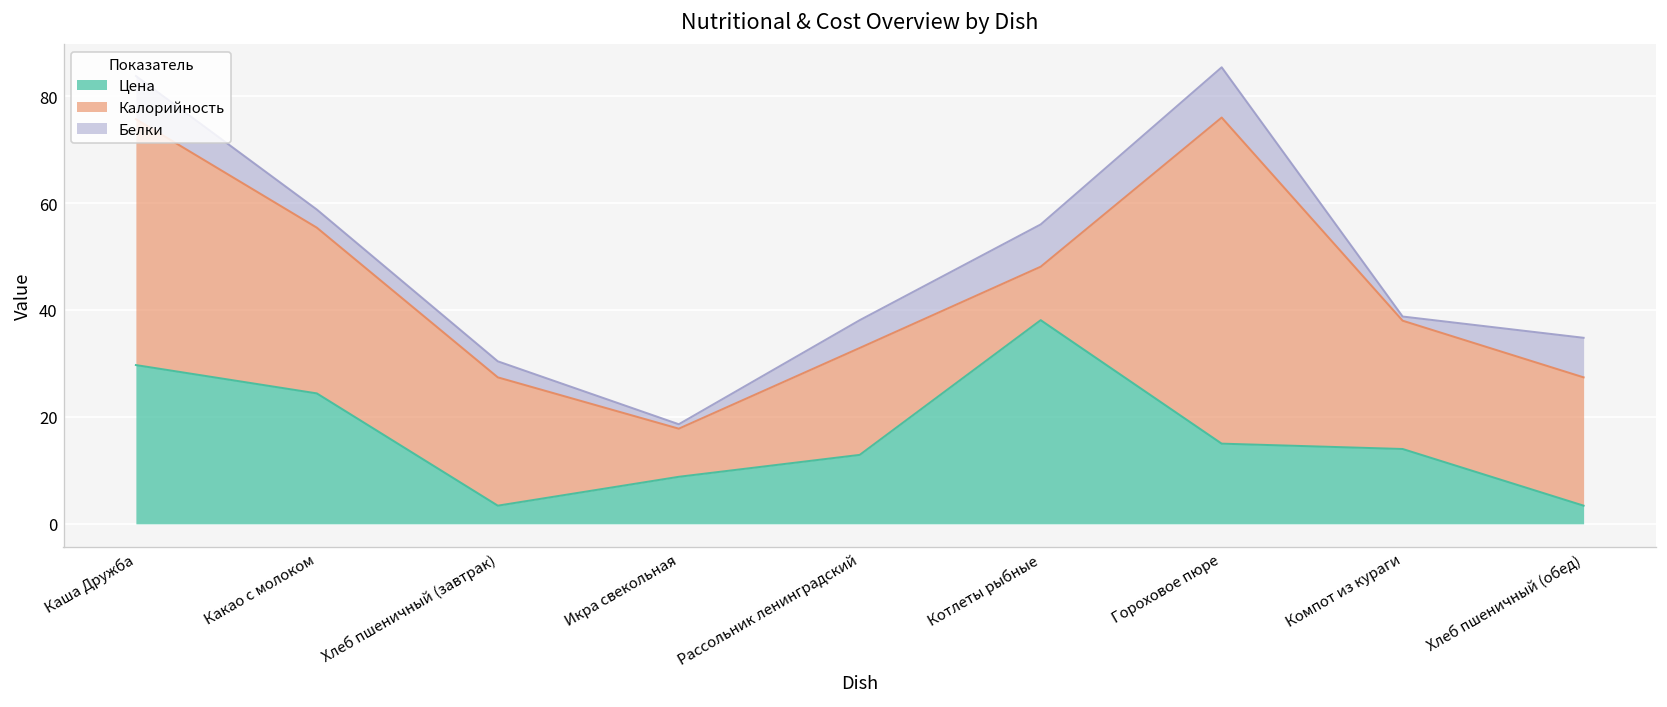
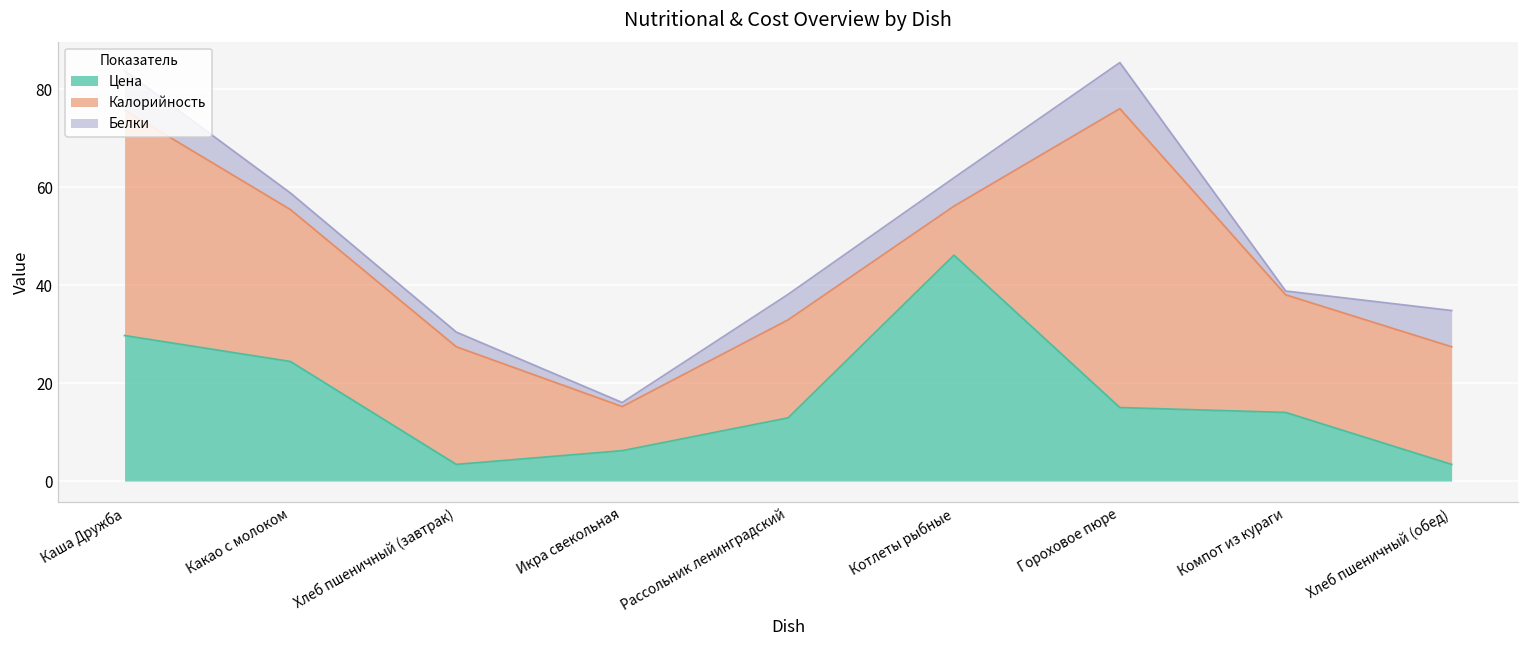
Цена, Икра свекольная: 9 -> 6
Цена, Котлеты рыбные: 38 -> 46
Белки, Котлеты рыбные: 8 -> 6
